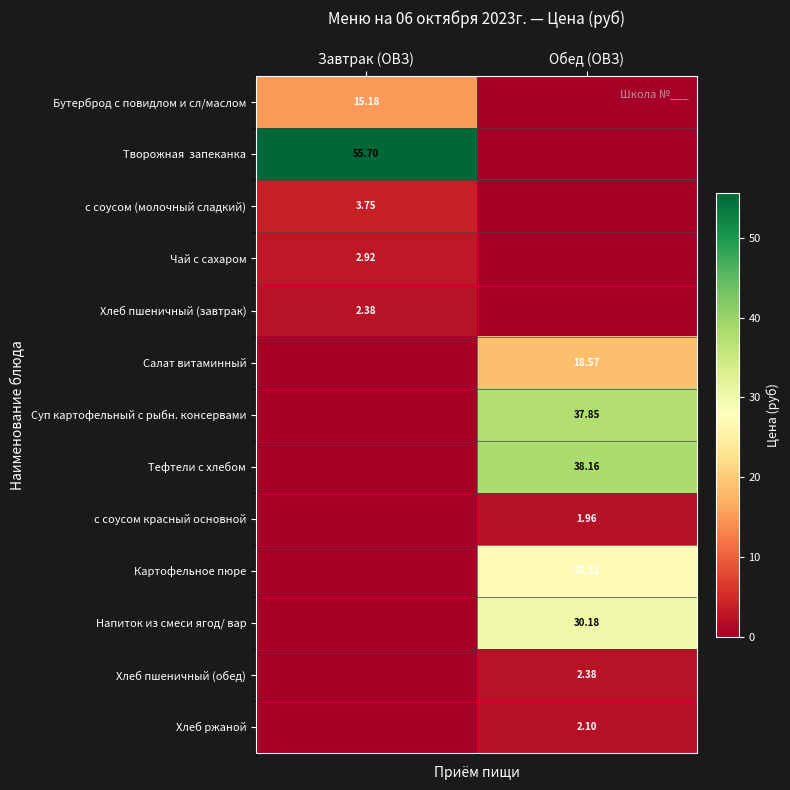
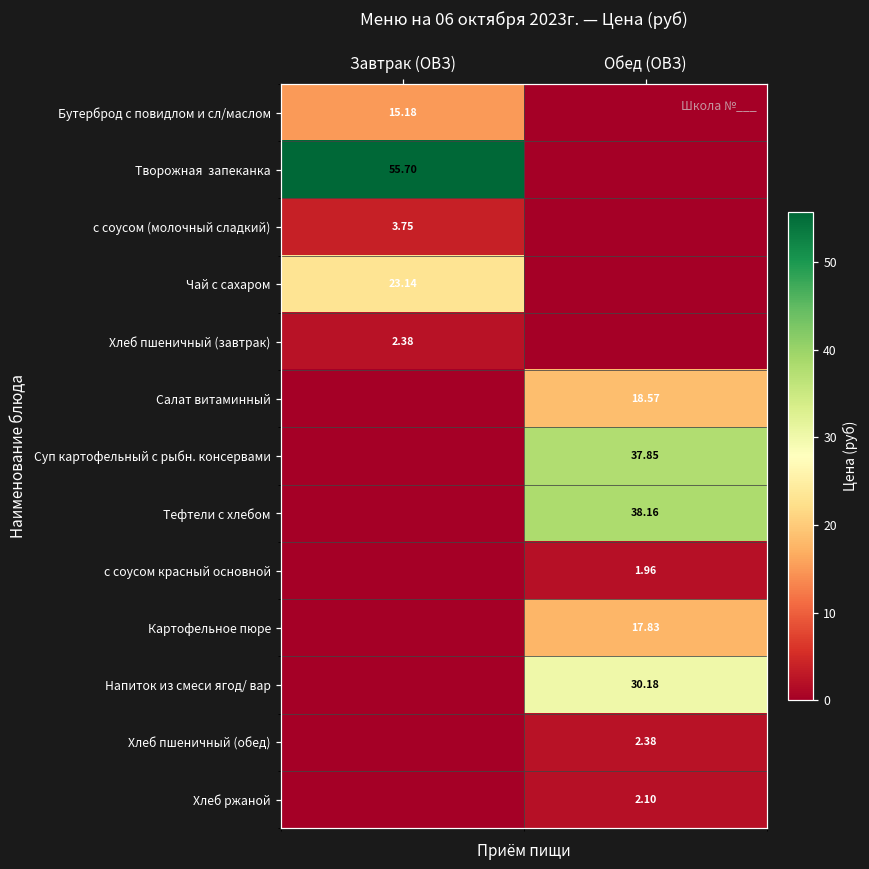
Чай с сахаром, Завтрак (ОВЗ): 2.92 -> 23.14
Картофельное пюре, Обед (ОВЗ): 27.32 -> 17.83
